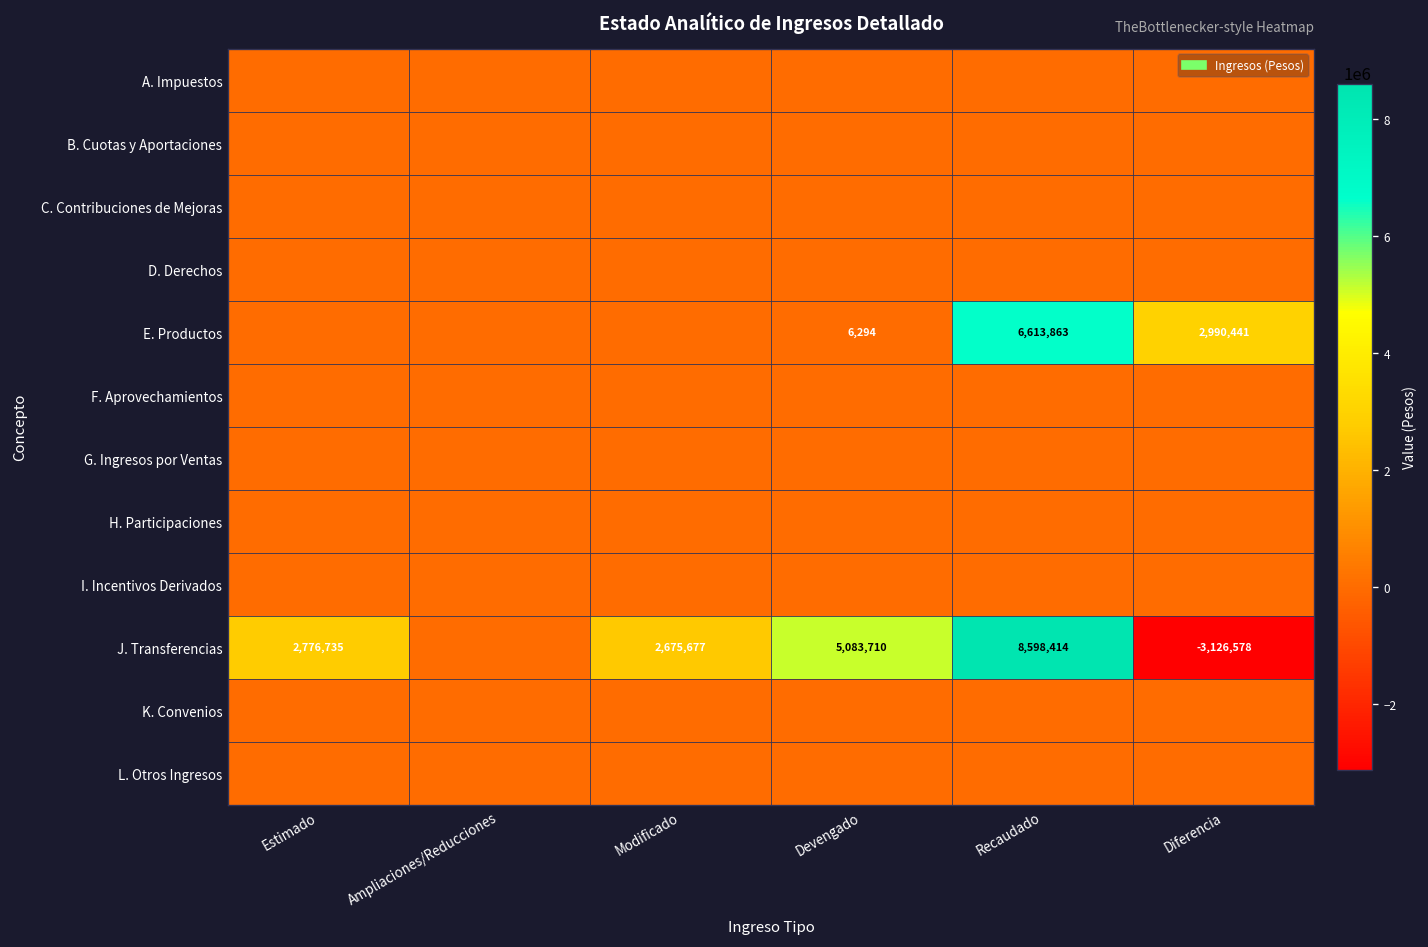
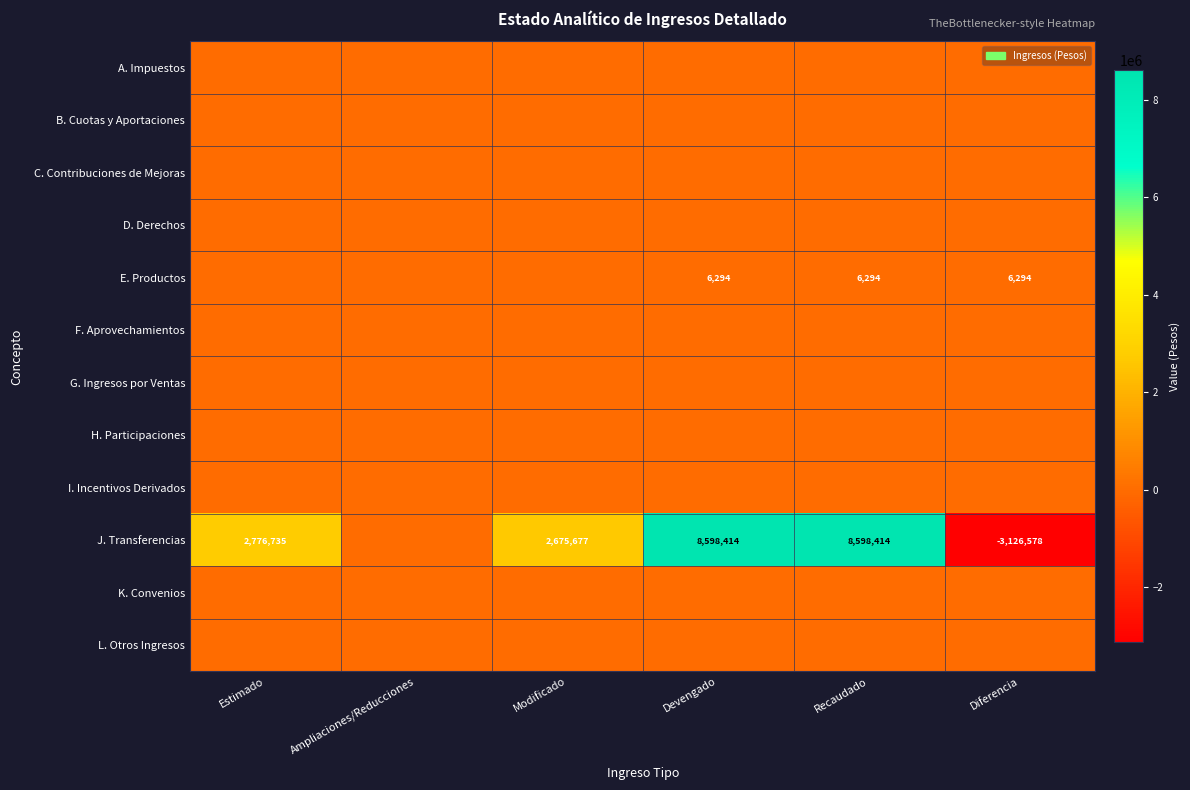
E. Productos, Recaudado: 6,613,863 -> 6,294
E. Productos, Diferencia: 2,990,441 -> 6,294
J. Transferencias, Devengado: 5,083,710 -> 8,598,414
